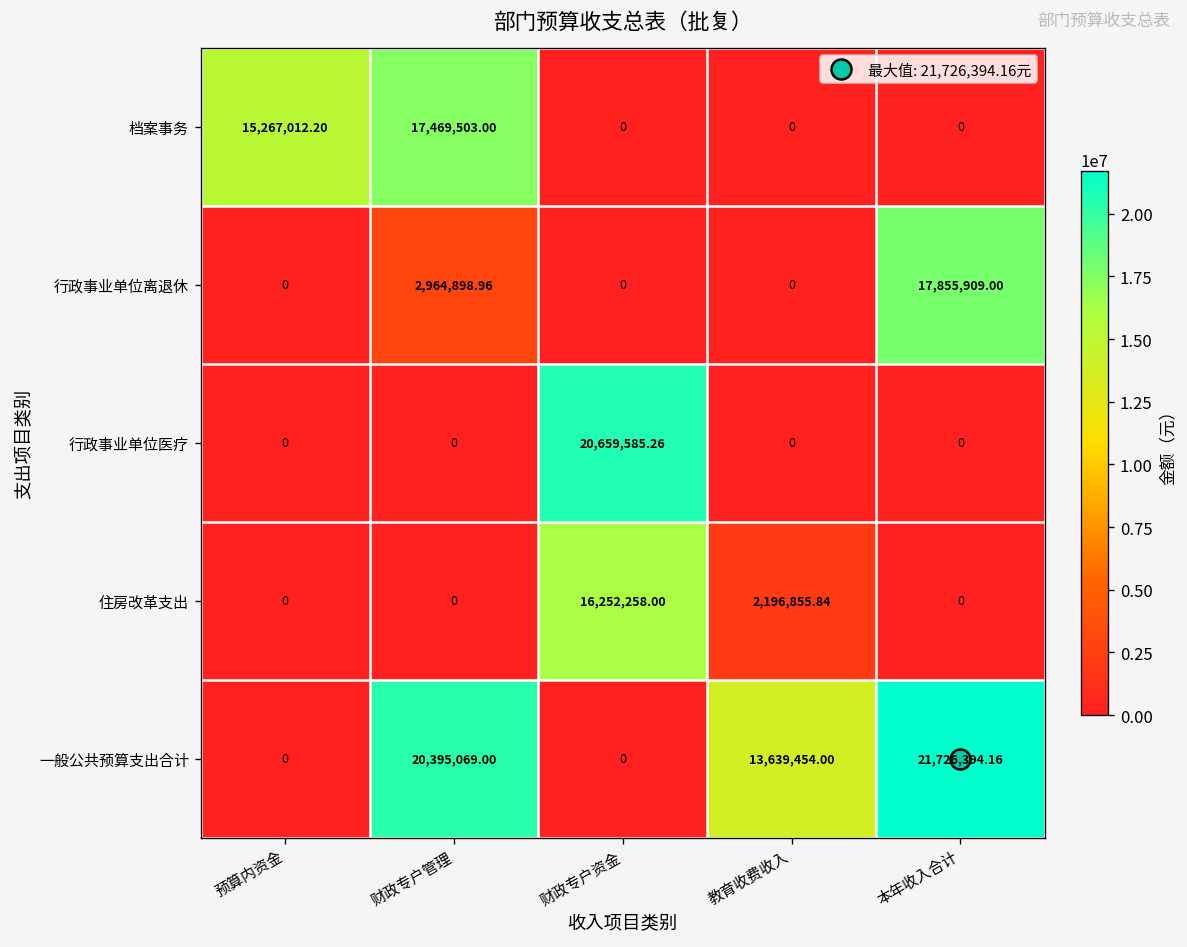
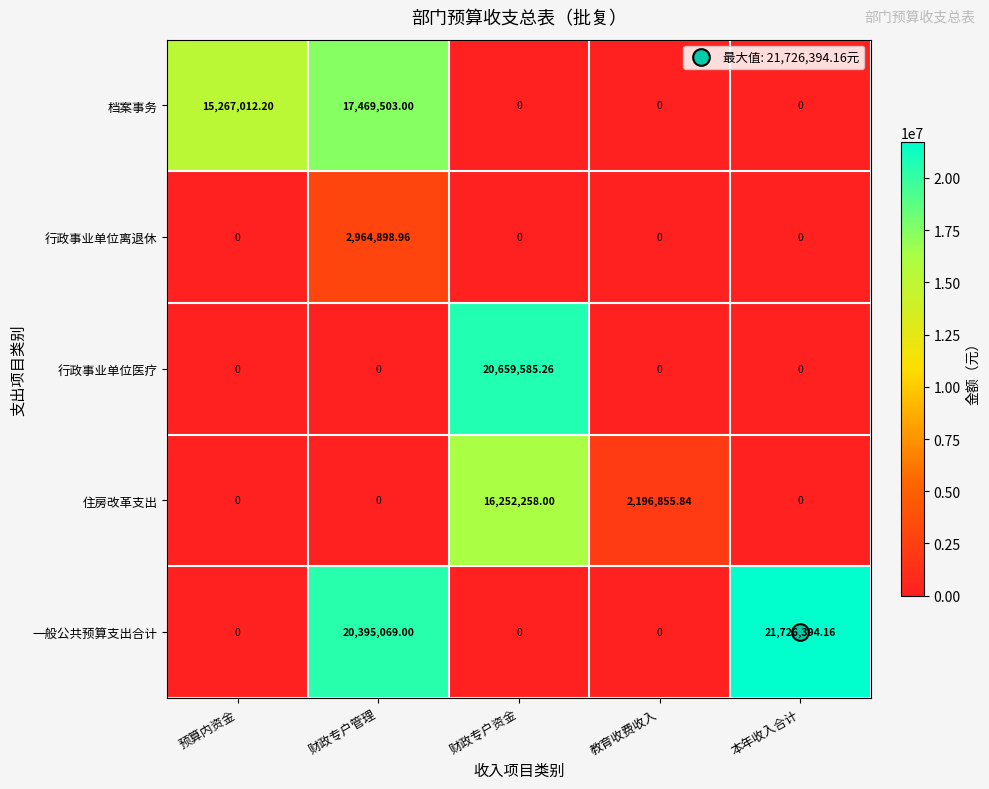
行政事业单位离退休, 本年收入合计: 17,855,909.00 -> 0
一般公共预算支出合计, 教育收费收入: 13,639,454.00 -> 0
